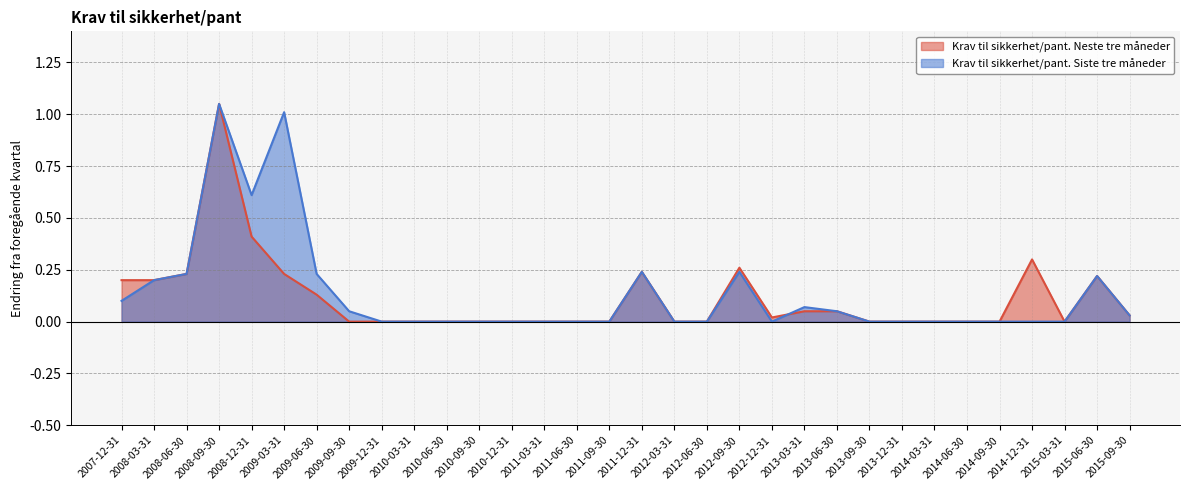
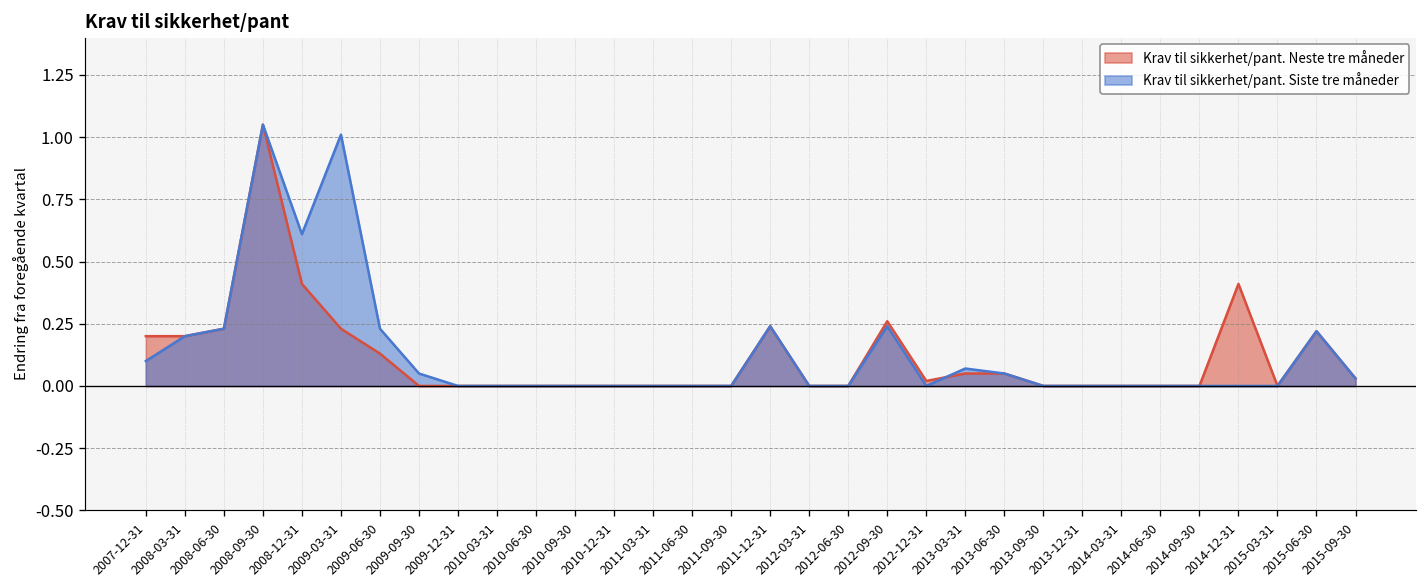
Krav til sikkerhet/pant. Neste tre måneder, 2014-12-31: 0.30 -> 0.41
